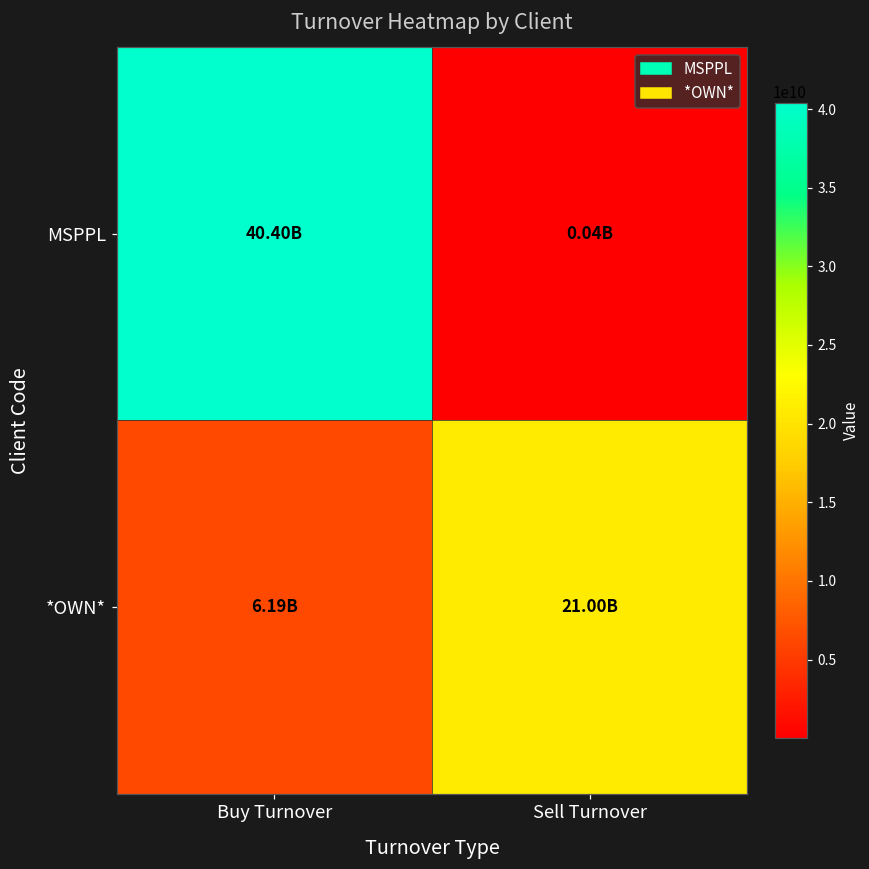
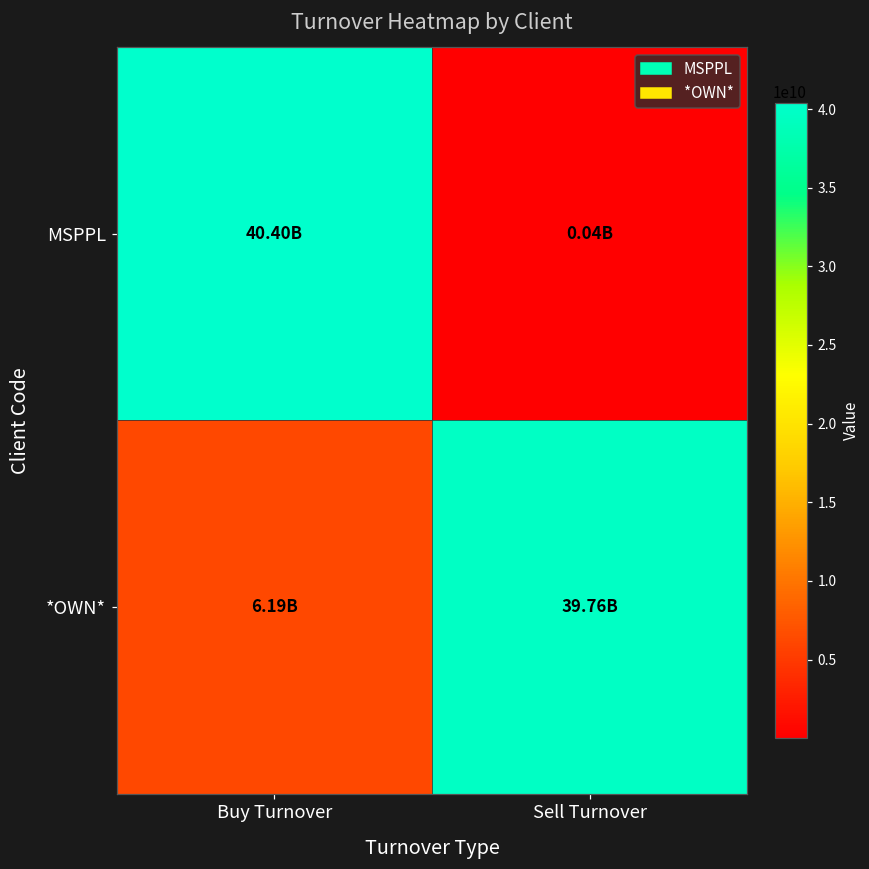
*OWN*, Sell Turnover: 21.00B -> 39.76B
